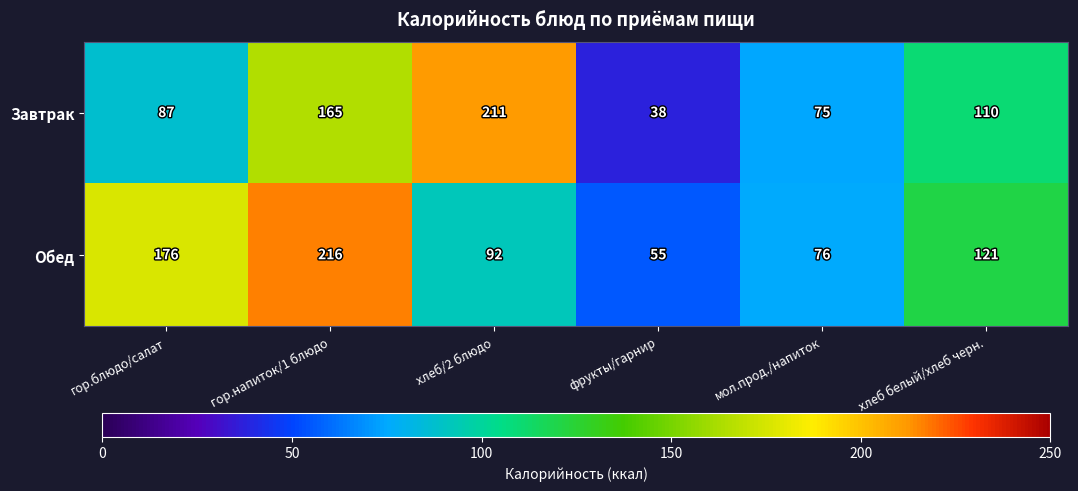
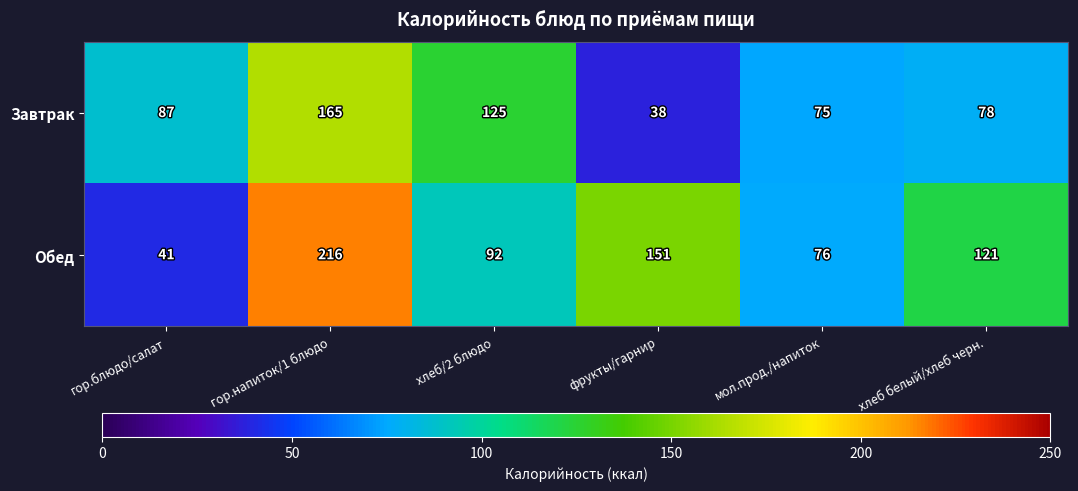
Завтрак, хлеб/2 блюдо: 211 -> 125
Завтрак, хлеб белый/хлеб черн.: 110 -> 78
Обед, гор.блюдо/салат: 176 -> 41
Обед, фрукты/гарнир: 55 -> 151
